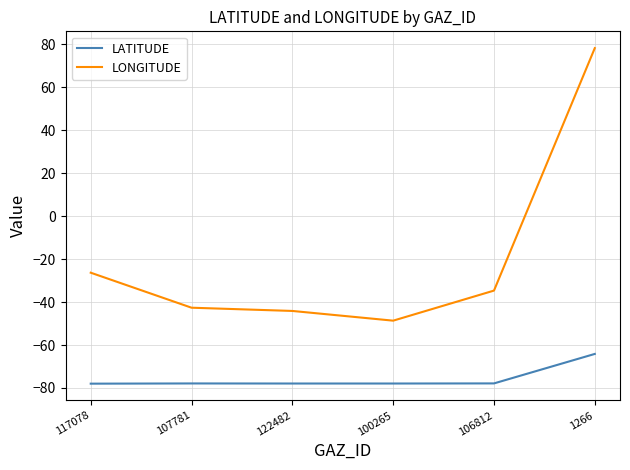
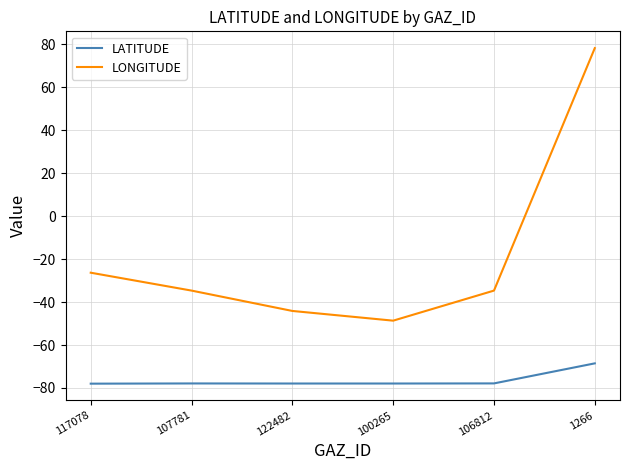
LONGITUDE, 107781: -43 -> -35
LATITUDE, 1266: -64 -> -69
